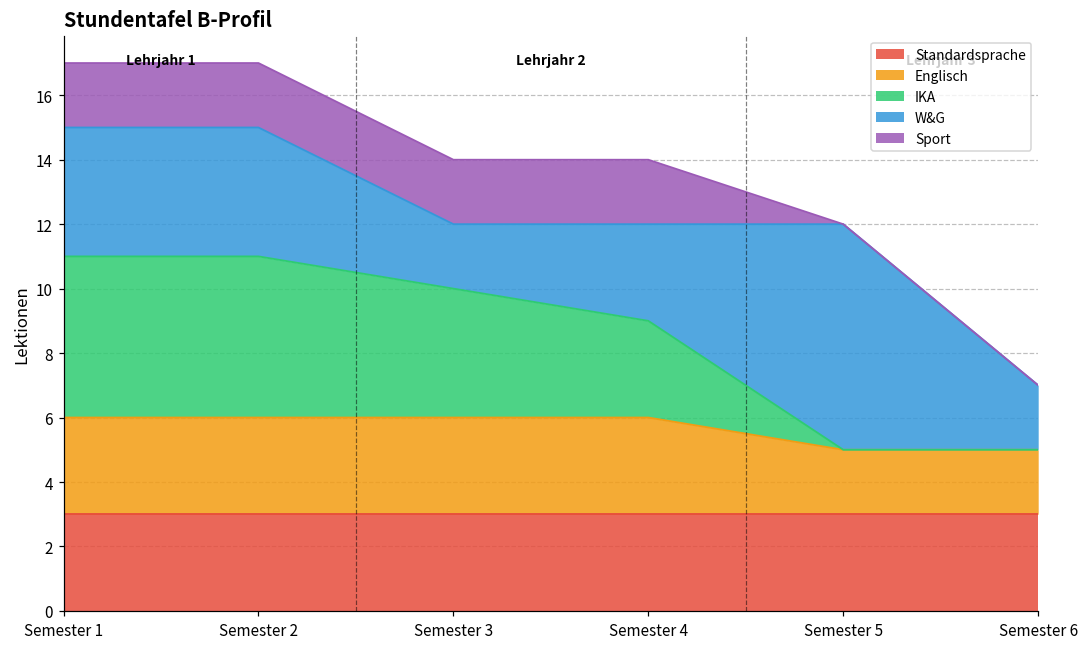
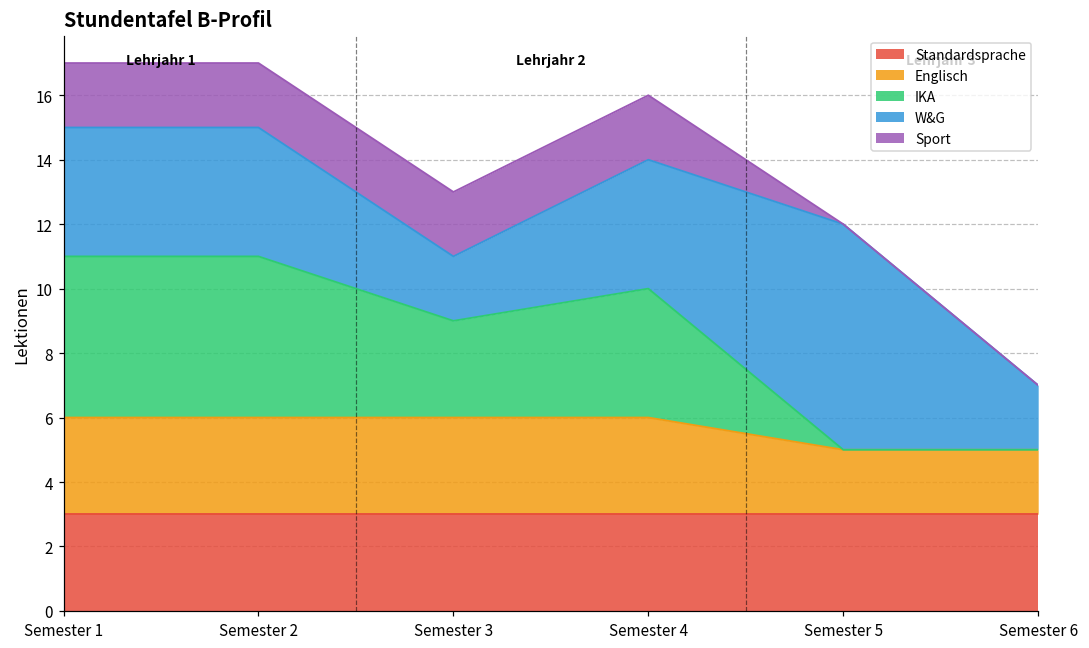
IKA, Semester 3: 4 -> 3
IKA, Semester 4: 3 -> 4
W&G, Semester 4: 3 -> 4
